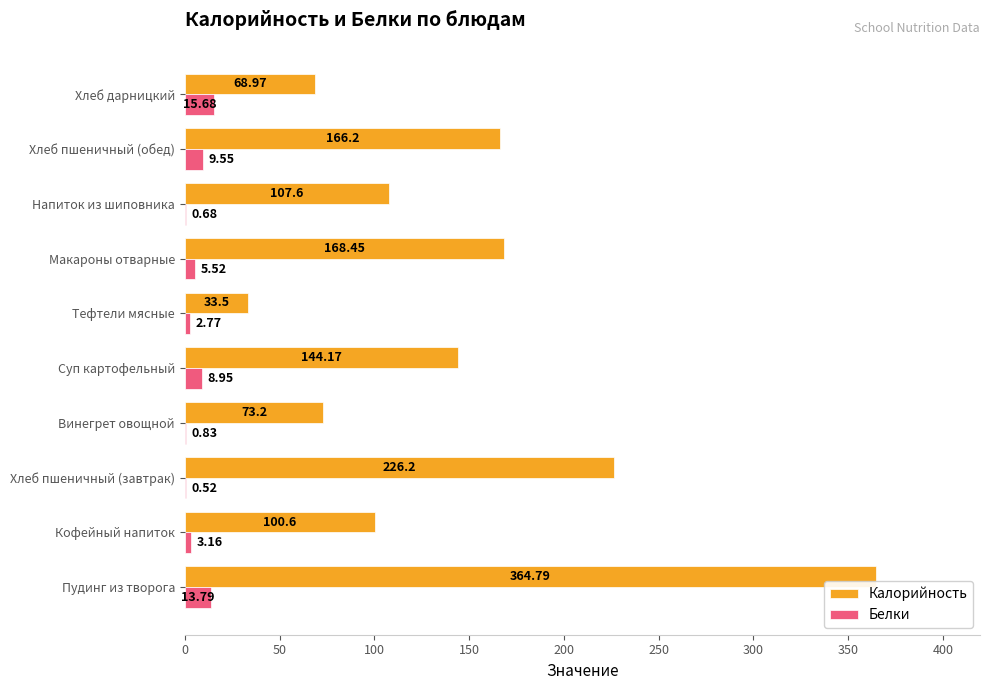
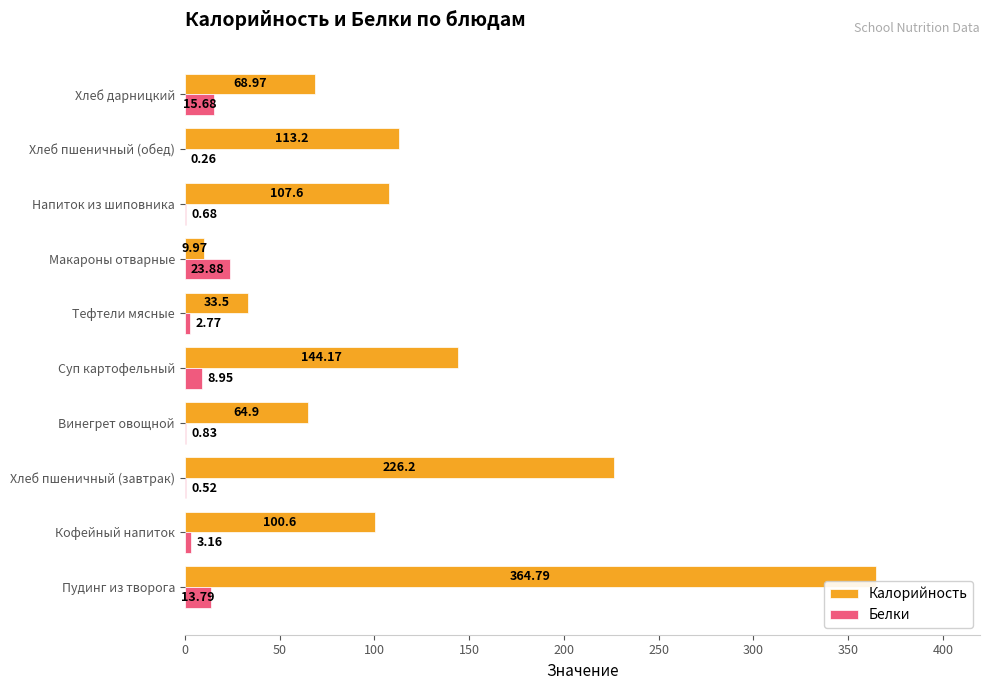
Калорийность, Хлеб пшеничный (обед): 166.2 -> 113.2
Белки, Хлеб пшеничный (обед): 9.55 -> 0.26
Калорийность, Макароны отварные: 168.45 -> 9.97
Белки, Макароны отварные: 5.52 -> 23.88
Калорийность, Винегрет овощной: 73.2 -> 64.9
